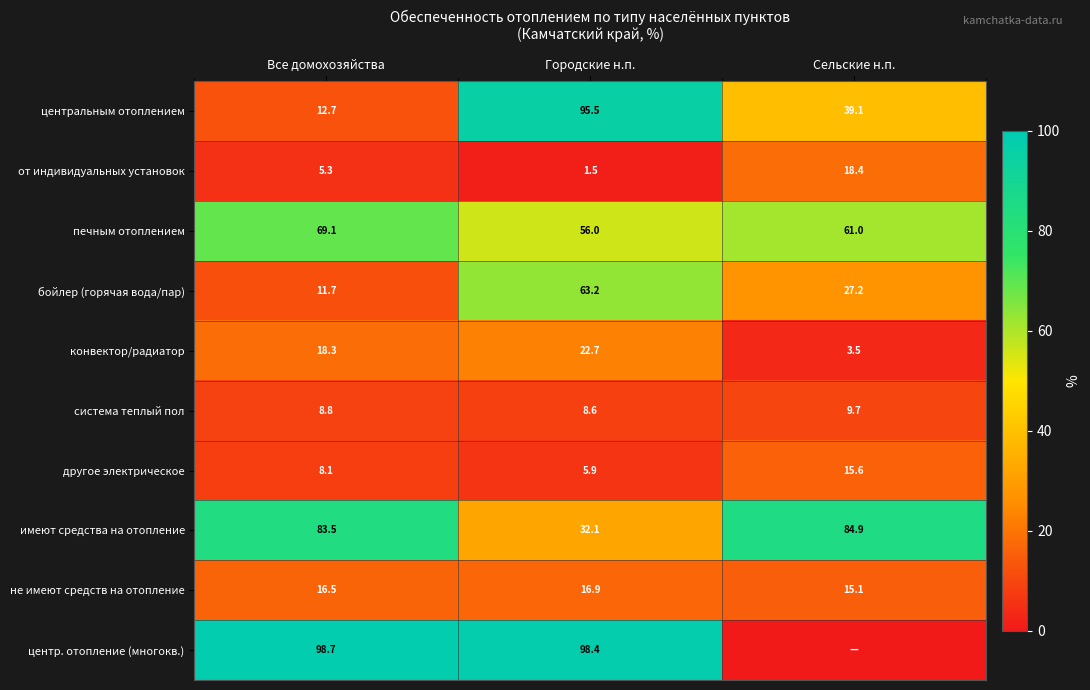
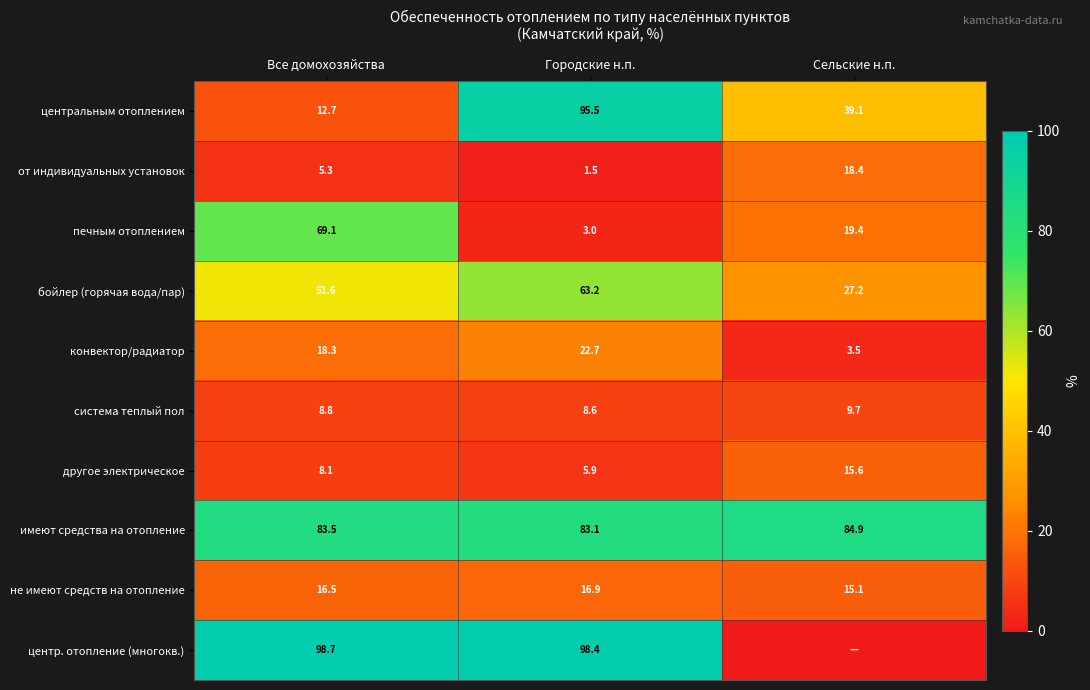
печным отоплением, Городские н.п.: 56.0 -> 3.0
печным отоплением, Сельские н.п.: 61.0 -> 19.4
бойлер (горячая вода/пар), Все домохозяйства: 11.7 -> 51.6
имеют средства на отопление, Городские н.п.: 32.1 -> 83.1
